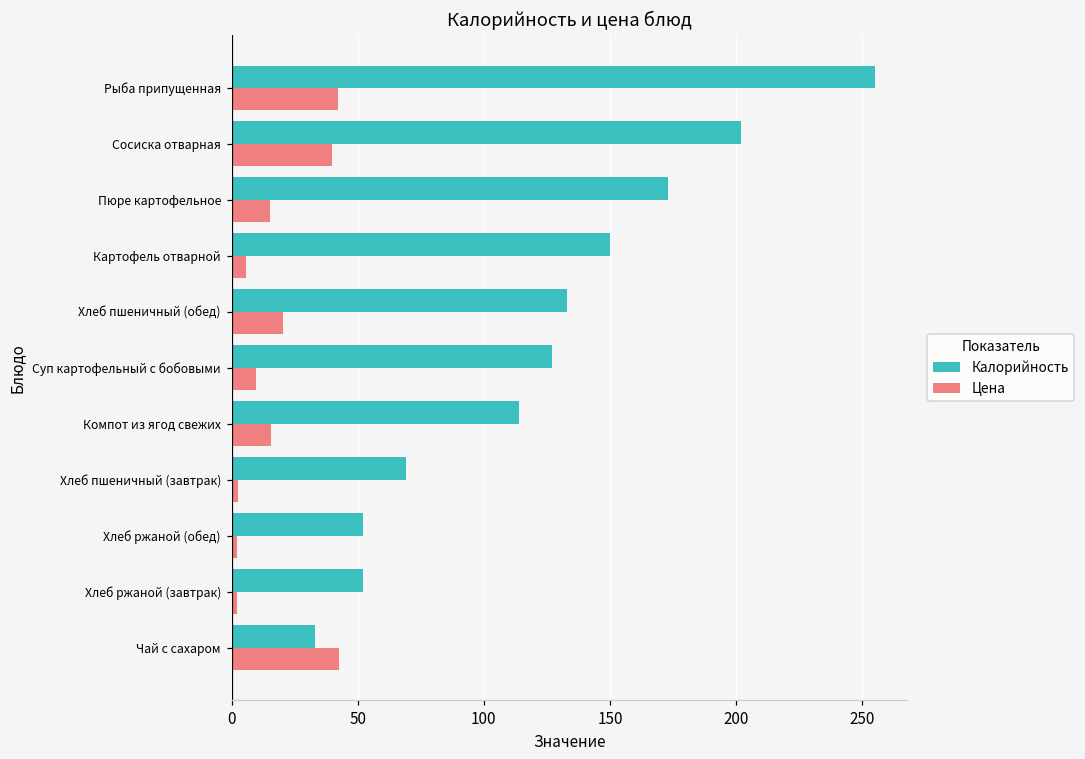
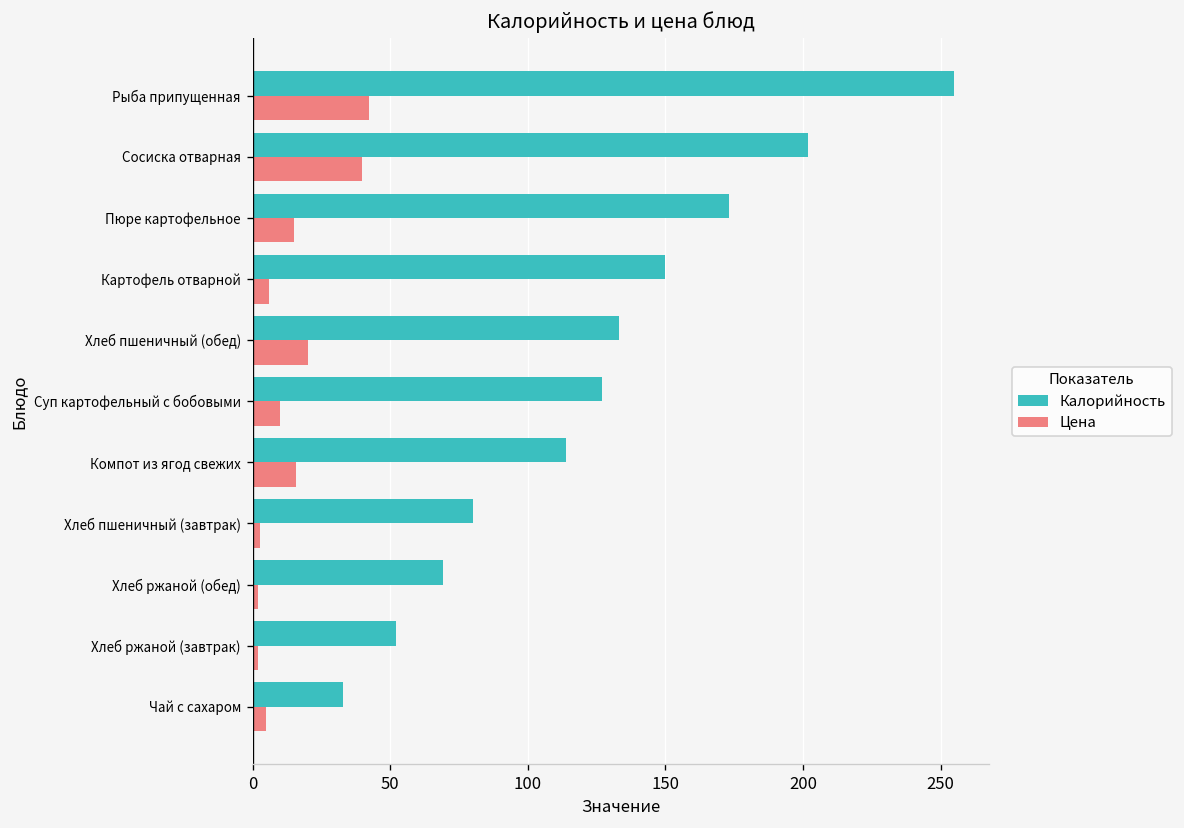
Калорийность, Хлеб пшеничный (завтрак): 69 -> 80
Калорийность, Хлеб ржаной (обед): 52 -> 69
Цена, Чай с сахаром: 43 -> 5
